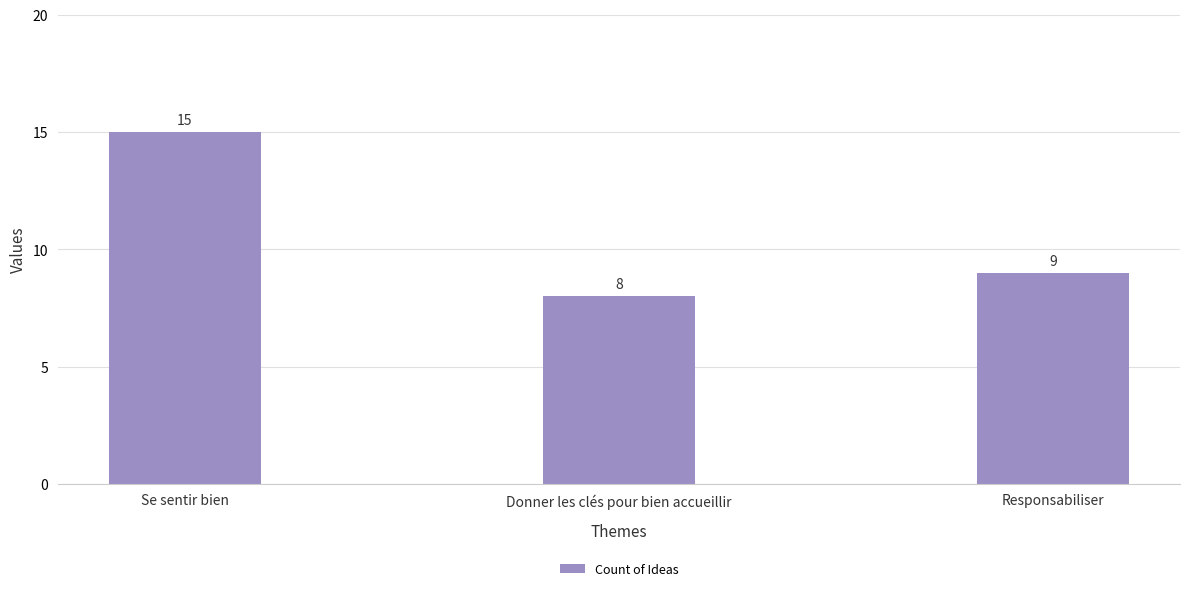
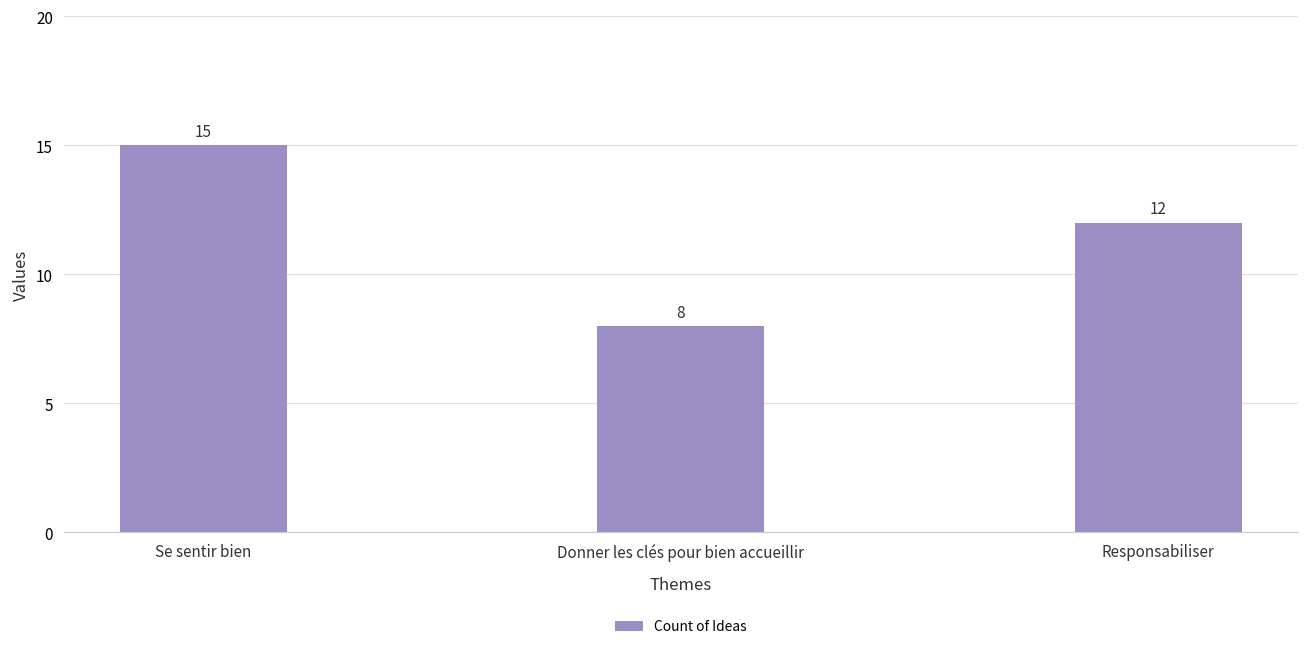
Responsabiliser: 9 -> 12
